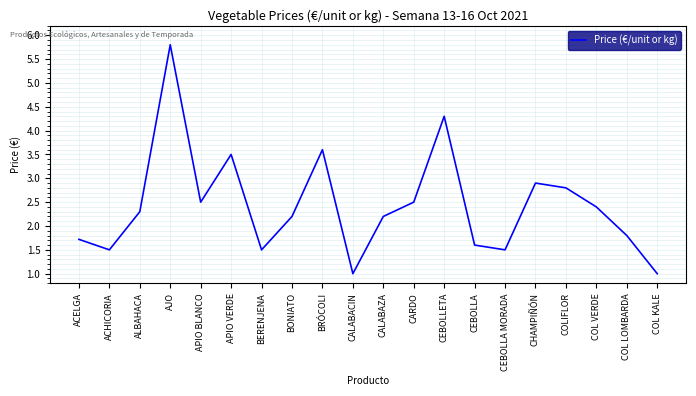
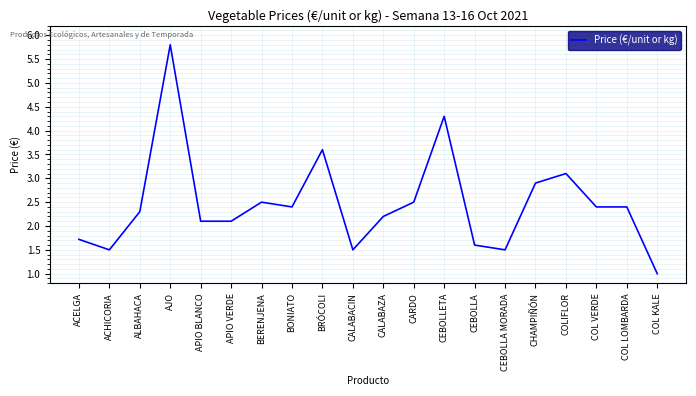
APIO BLANCO: 2.5 -> 2.1
APIO VERDE: 3.5 -> 2.1
BERENJENA: 1.5 -> 2.5
BONIATO: 2.2 -> 2.4
CALABACIN: 1.0 -> 1.5
COLIFLOR: 2.8 -> 3.1
COL LOMBARDA: 1.8 -> 2.4
